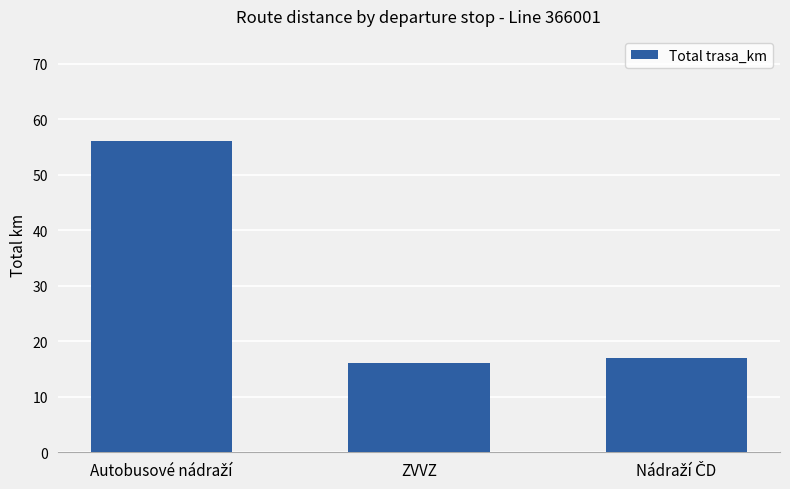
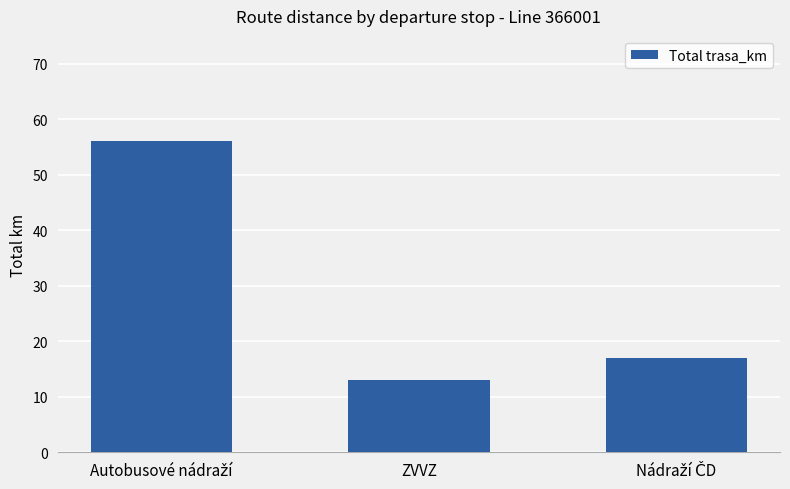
ZVVZ: 16 -> 13
